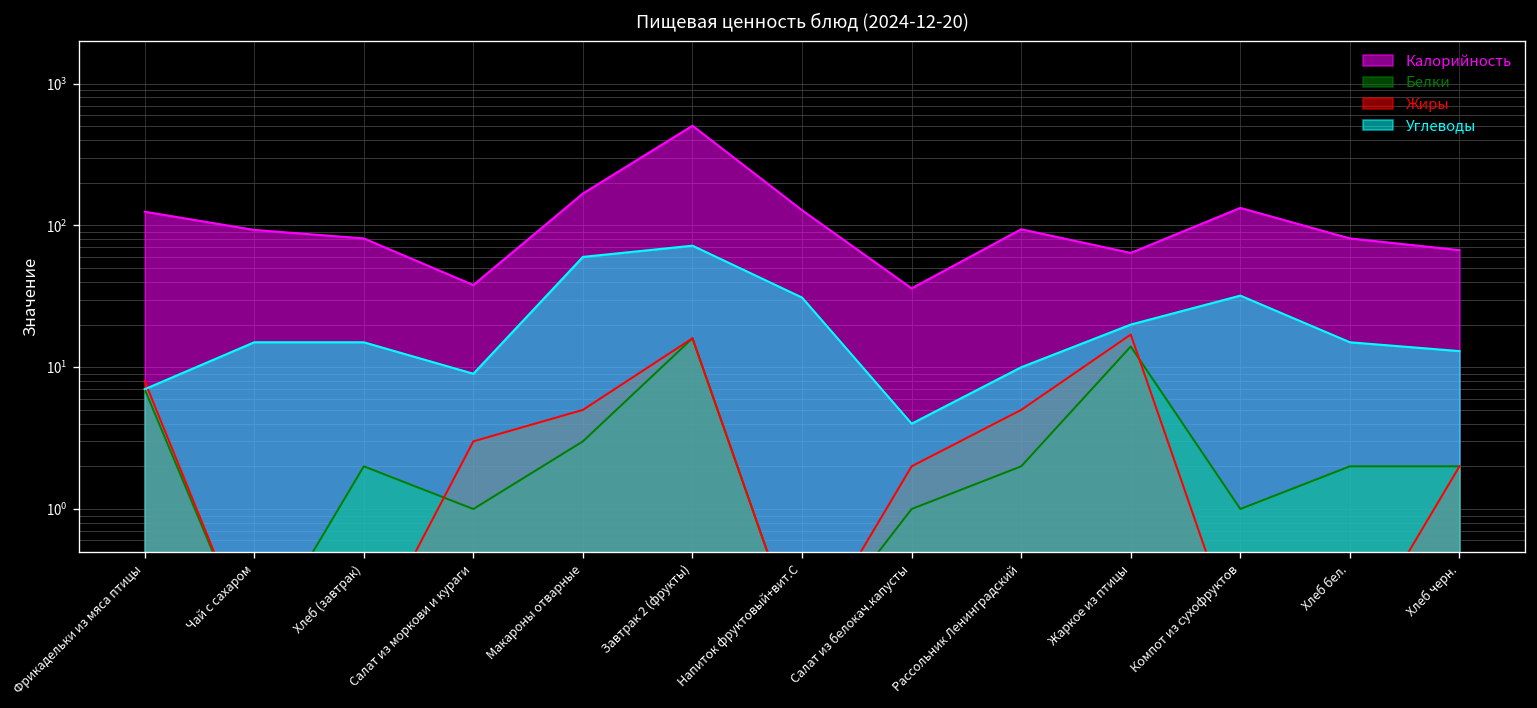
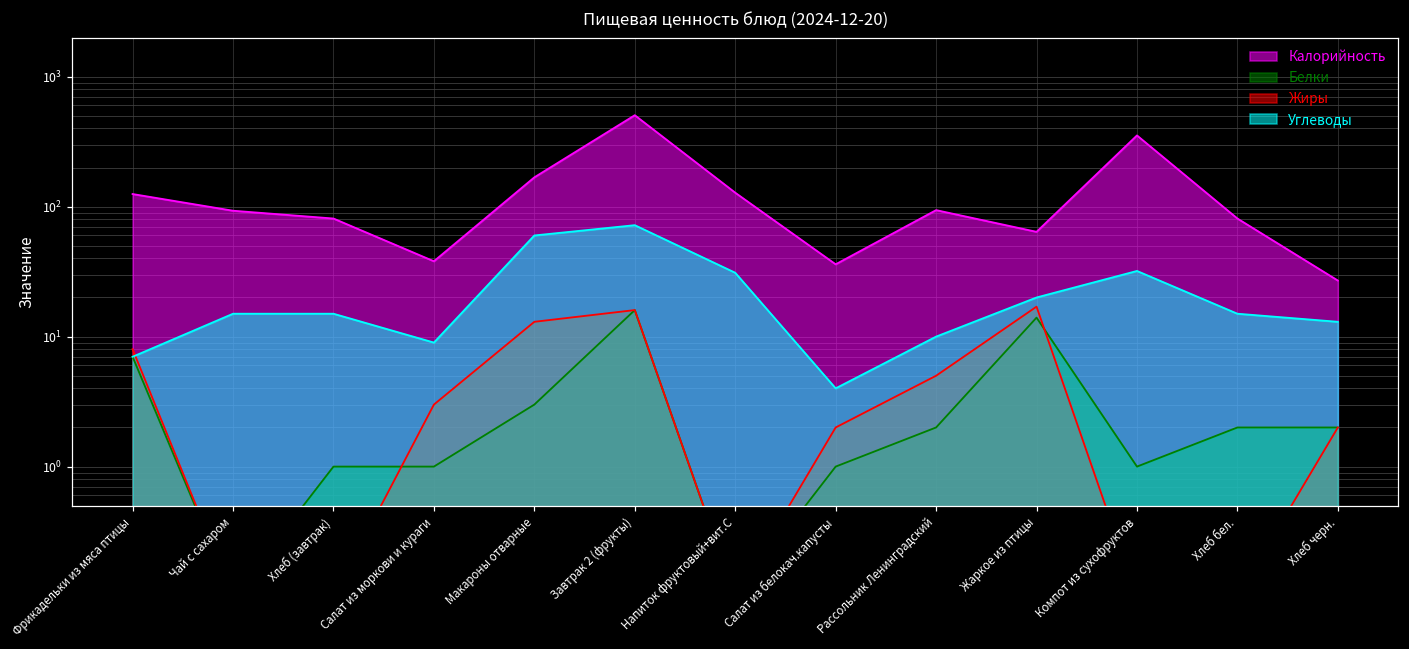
Белки, Хлеб (завтрак): 2 -> 1
Жиры, Макароны отварные: 5 -> 13
Калорийность, Компот из сухофруктов: 130 -> 350
Калорийность, Хлеб черн.: 70 -> 27
